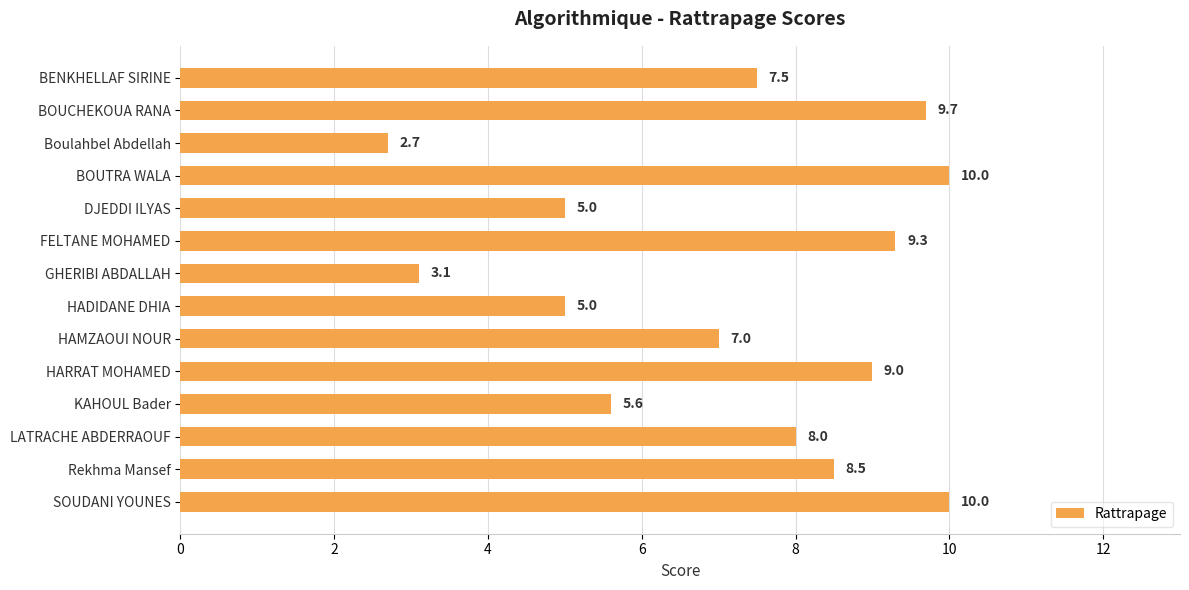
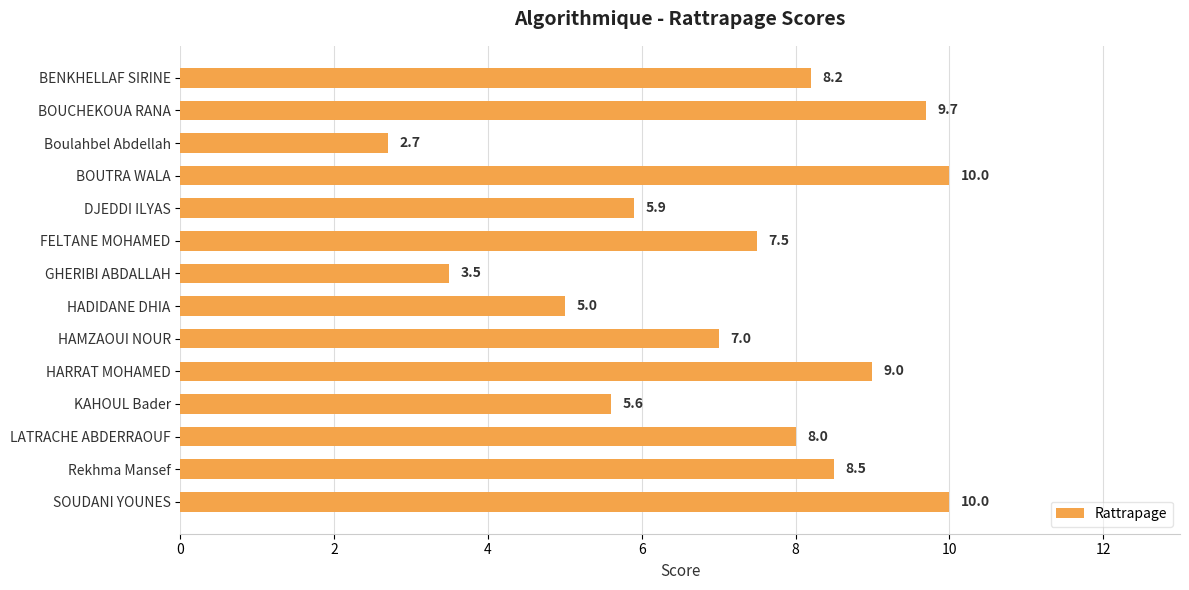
BENKHELLAF SIRINE: 7.5 -> 8.2
DJEDDI ILYAS: 5.0 -> 5.9
FELTANE MOHAMED: 9.3 -> 7.5
GHERIBI ABDALLAH: 3.1 -> 3.5
